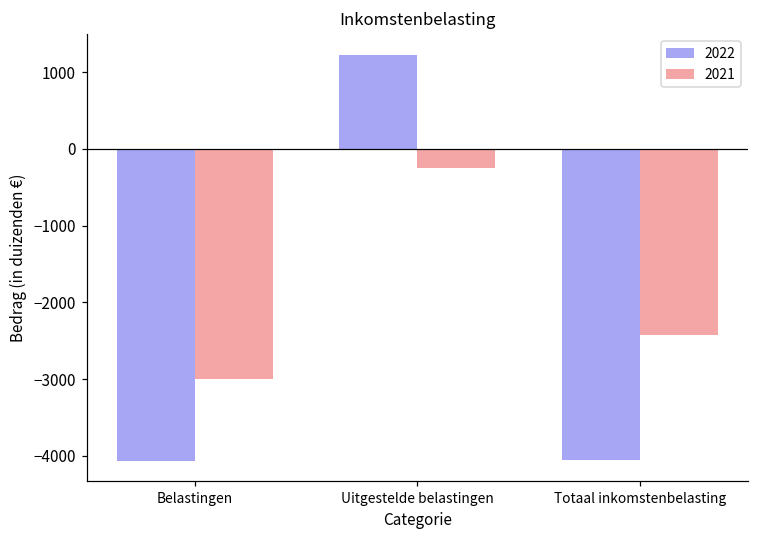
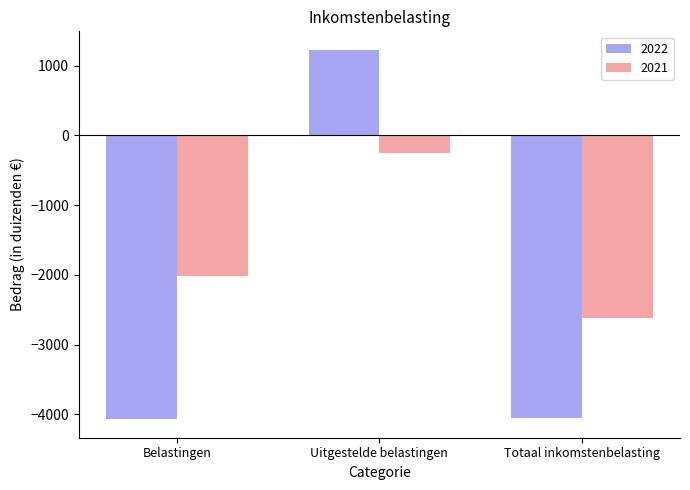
2021, Belastingen: -3000 -> -2000
2021, Totaal inkomstenbelasting: -2400 -> -2600
